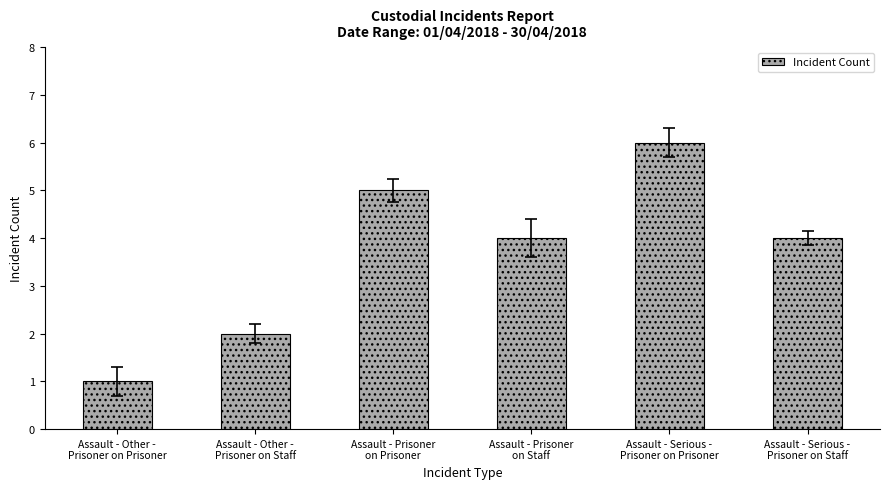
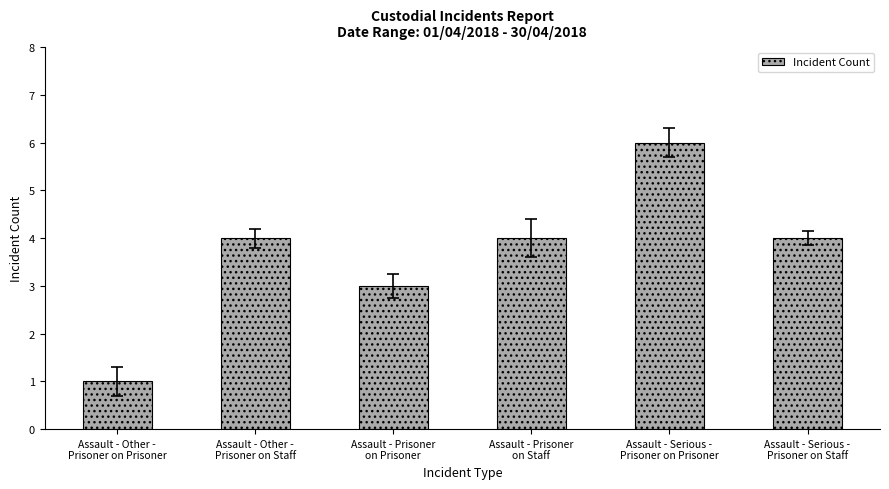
Incident Count, Assault - Other - Prisoner on Staff: 2 -> 4
Incident Count, Assault - Prisoner on Prisoner: 5 -> 3
